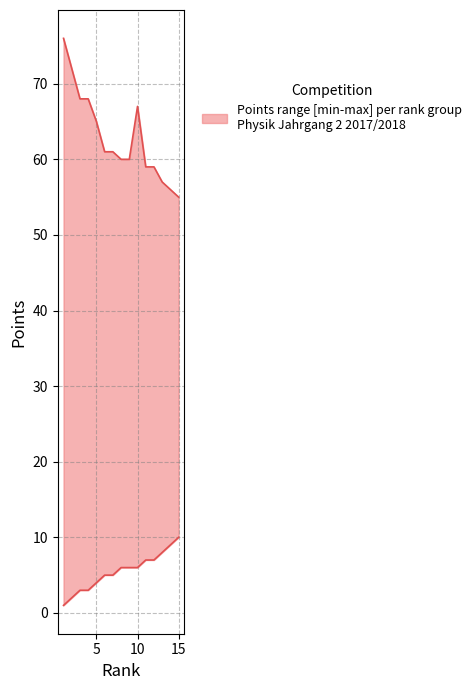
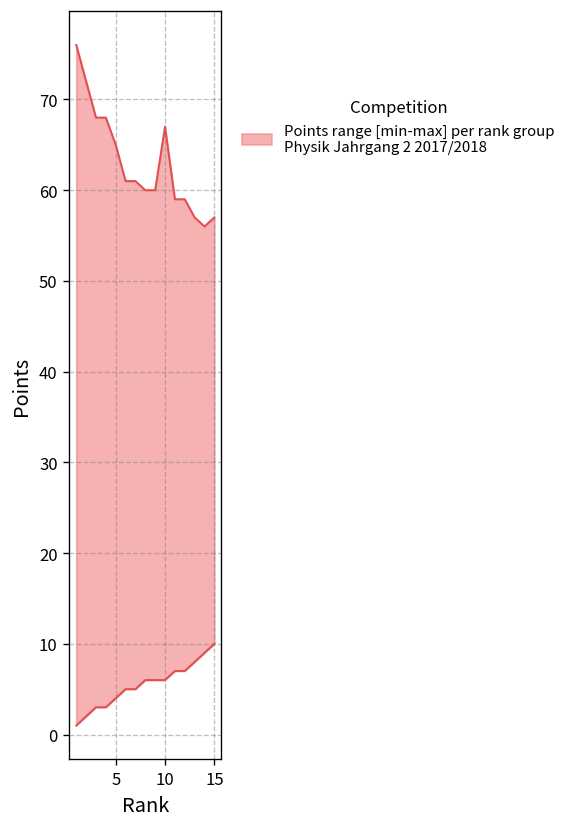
Points range [min-max] per rank group Physik Jahrgang 2 2017/2018, 15: 55 -> 57
